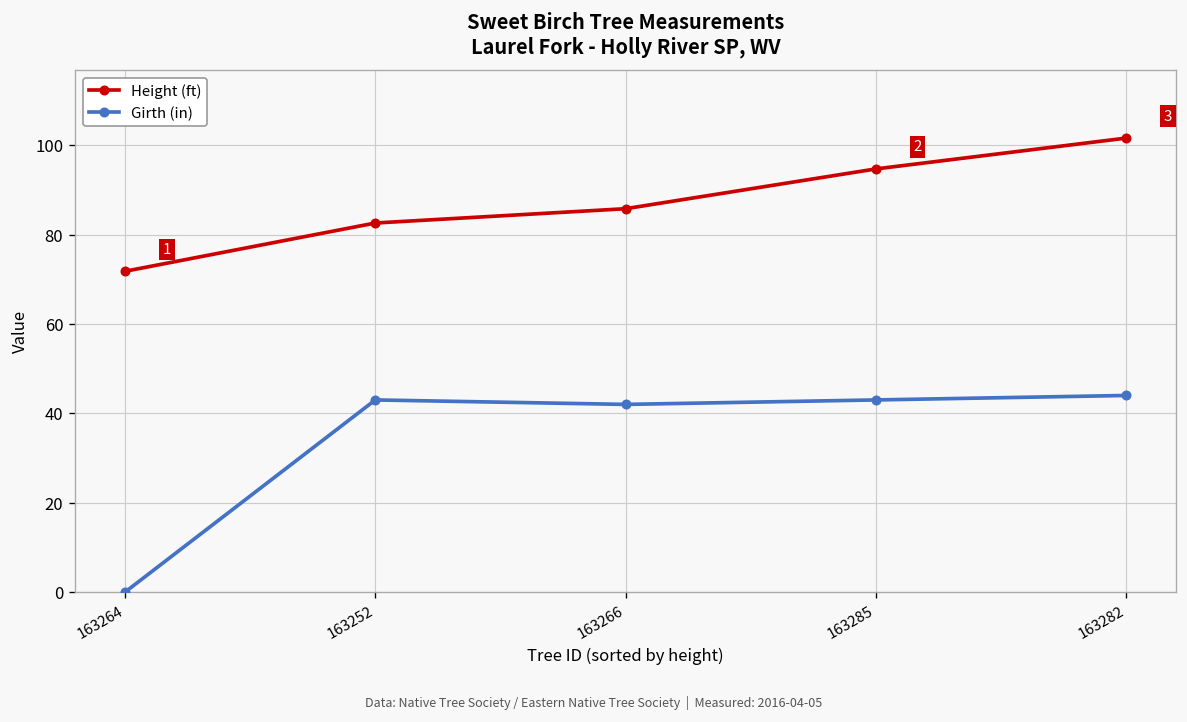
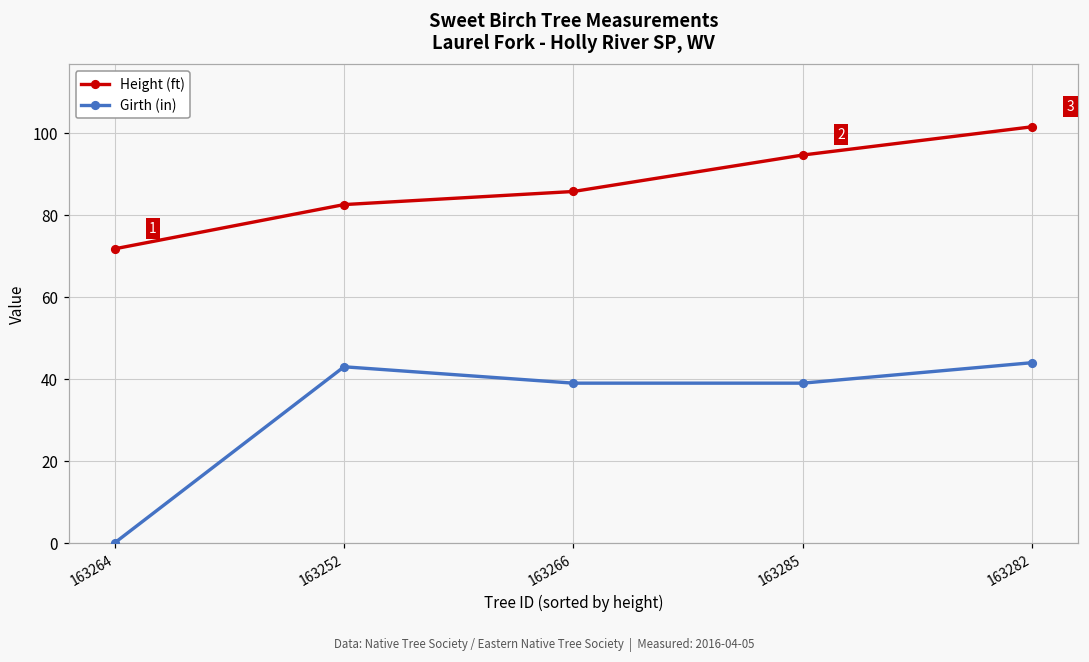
Girth (in), 163266: 42 -> 39
Girth (in), 163285: 43 -> 39
